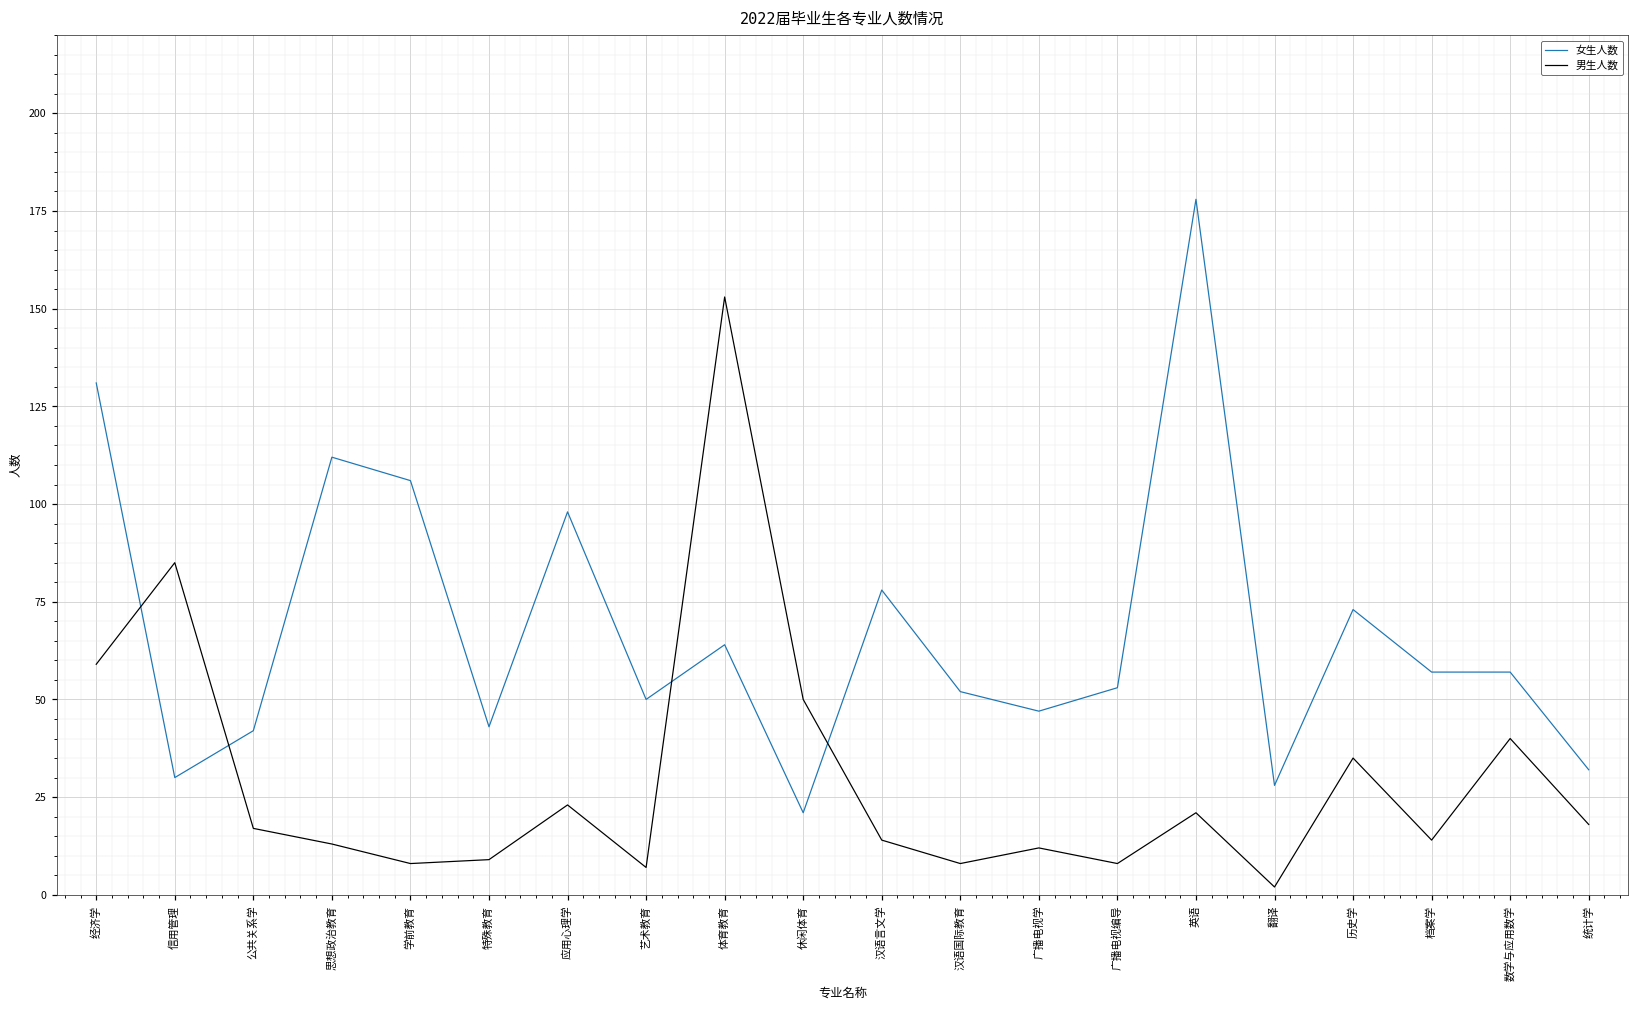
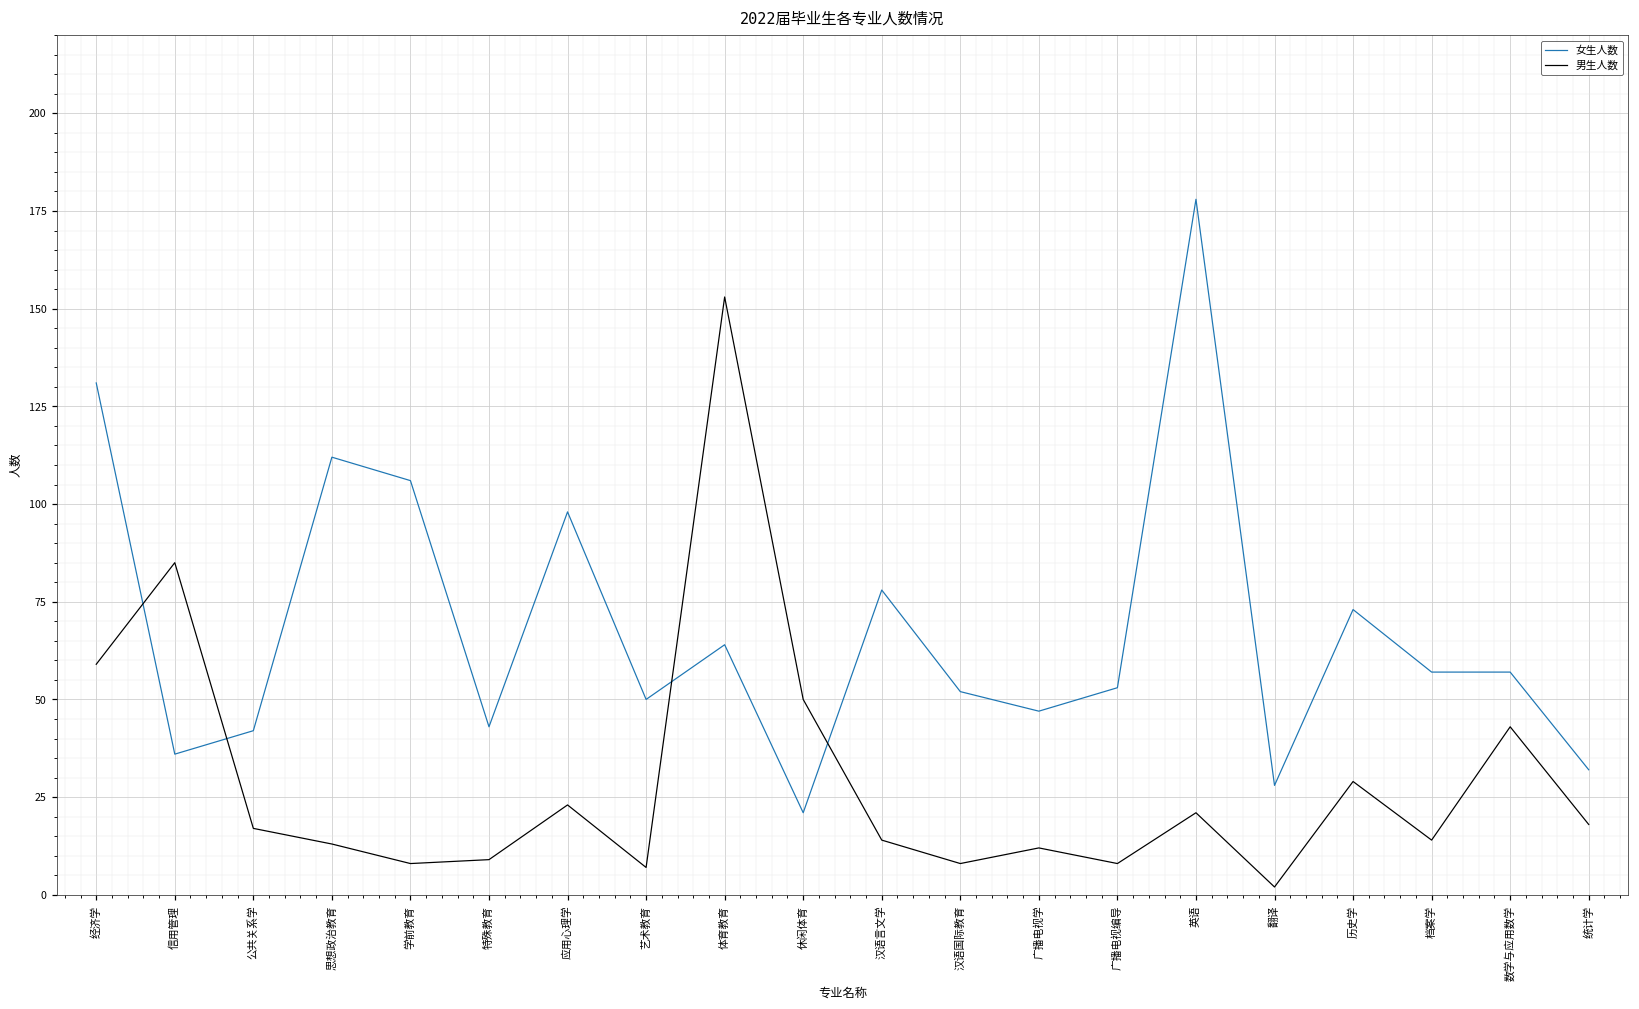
女生人数, 信用管理: 30 -> 36
男生人数, 历史学: 35 -> 29
男生人数, 数学与应用数学: 40 -> 43
